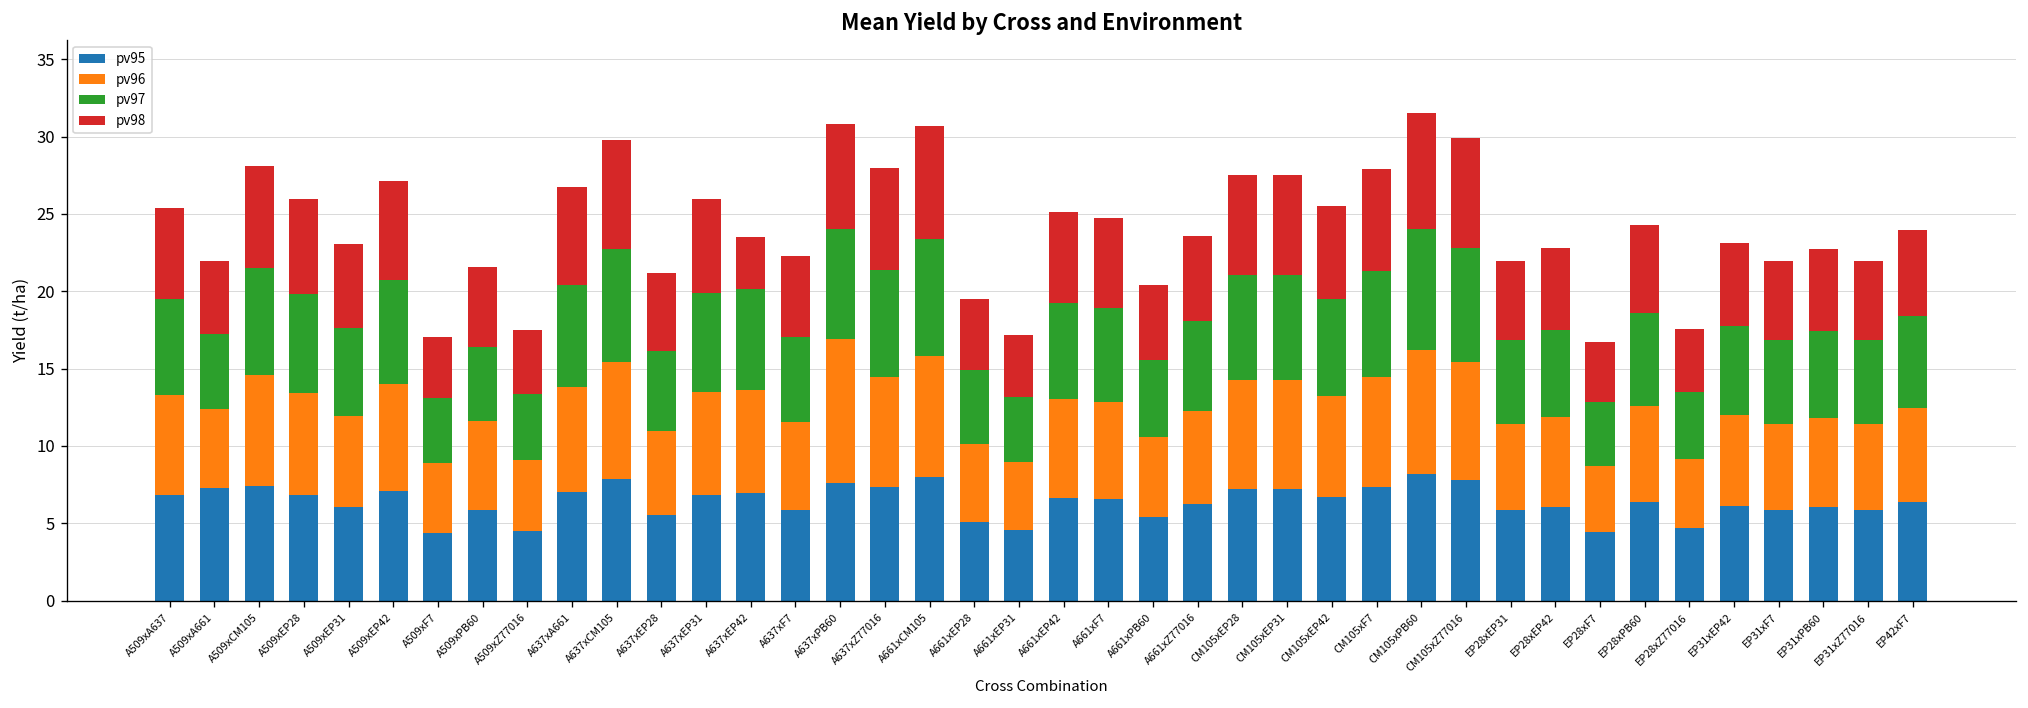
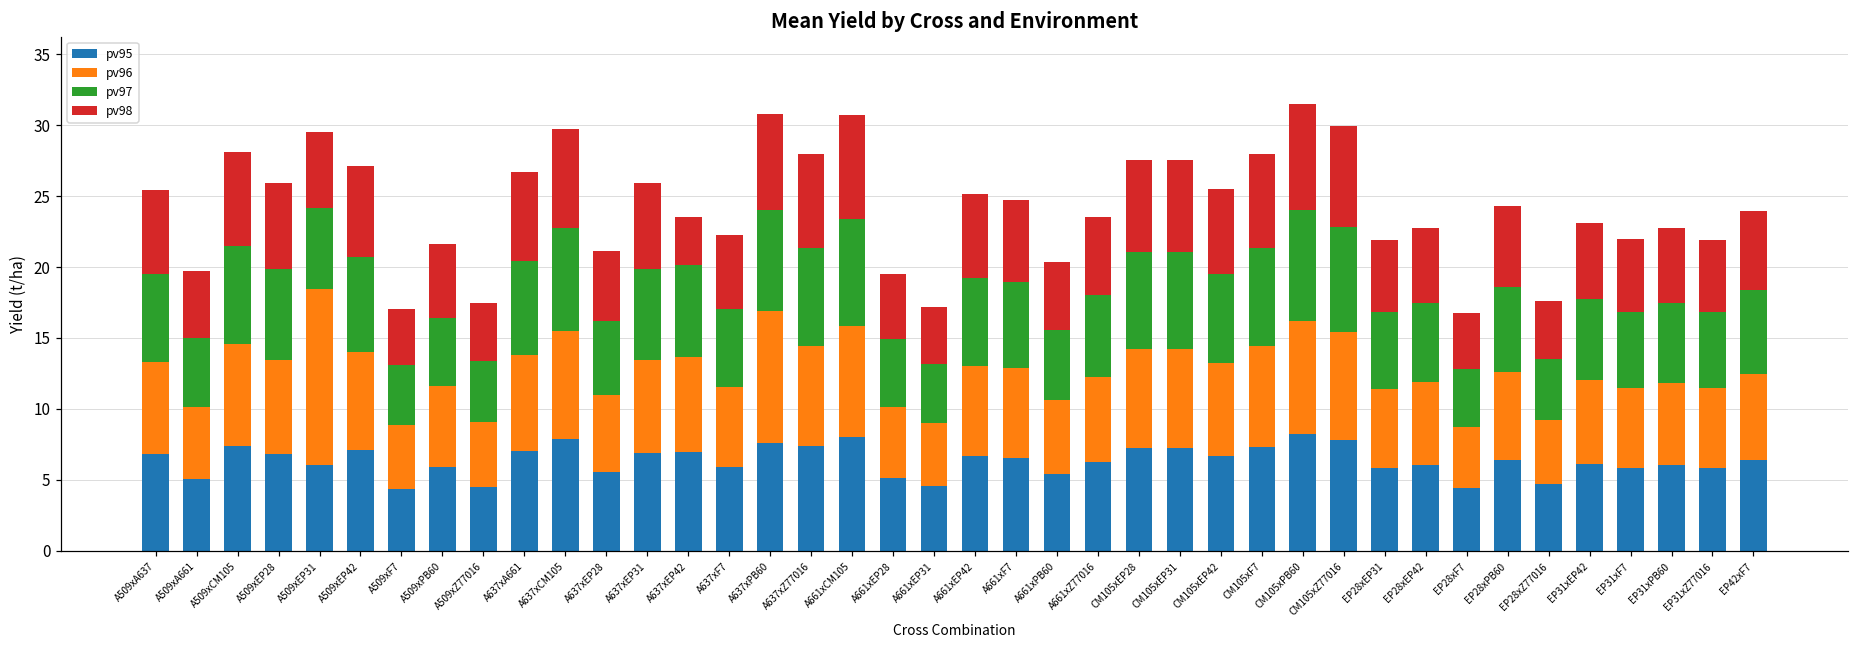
pv95, A509xA661: 7.3 -> 5.0
pv96, A509xEP31: 5.9 -> 12.4
